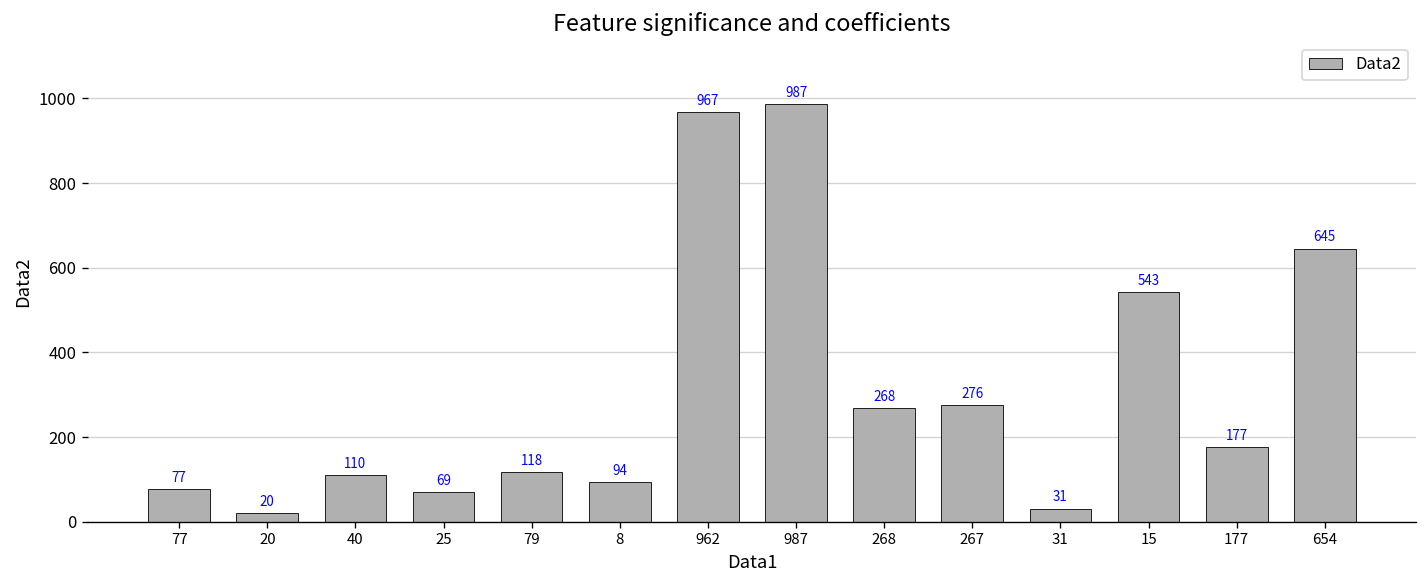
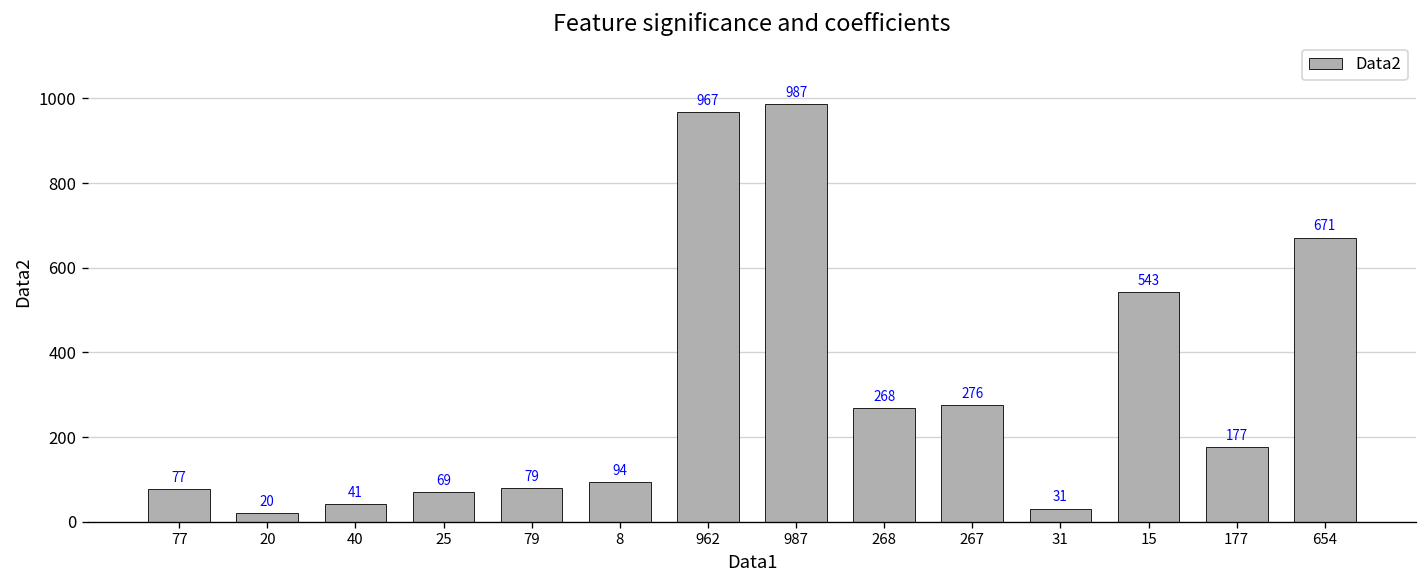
40: 110 -> 41
79: 118 -> 79
654: 645 -> 671
